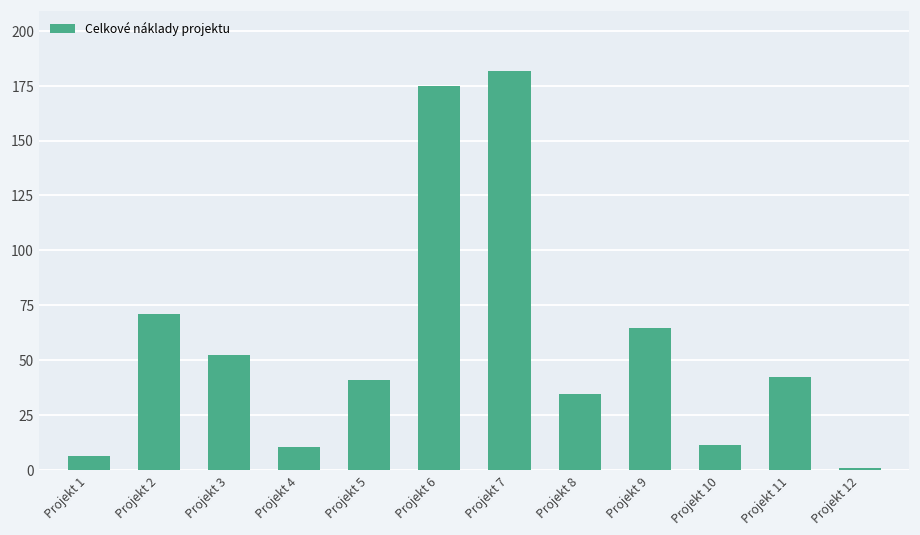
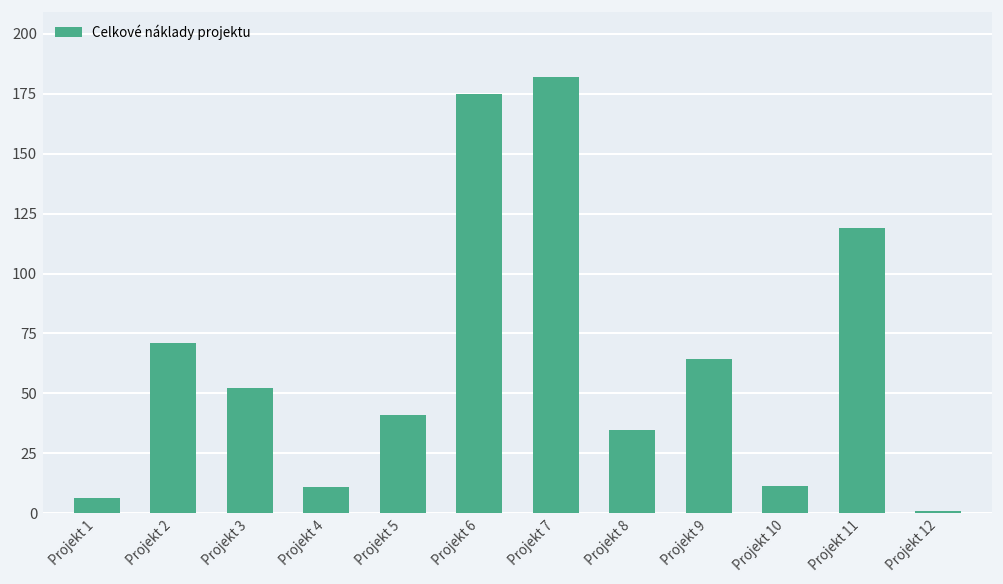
Projekt 11: 42 -> 119
